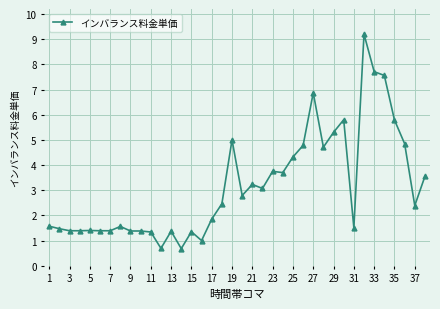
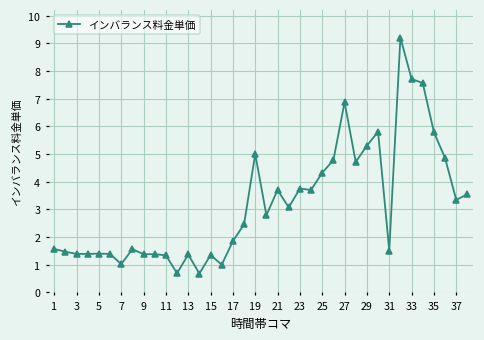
7: 1.4 -> 1.0
21: 3.2 -> 3.7
37: 2.4 -> 3.3
